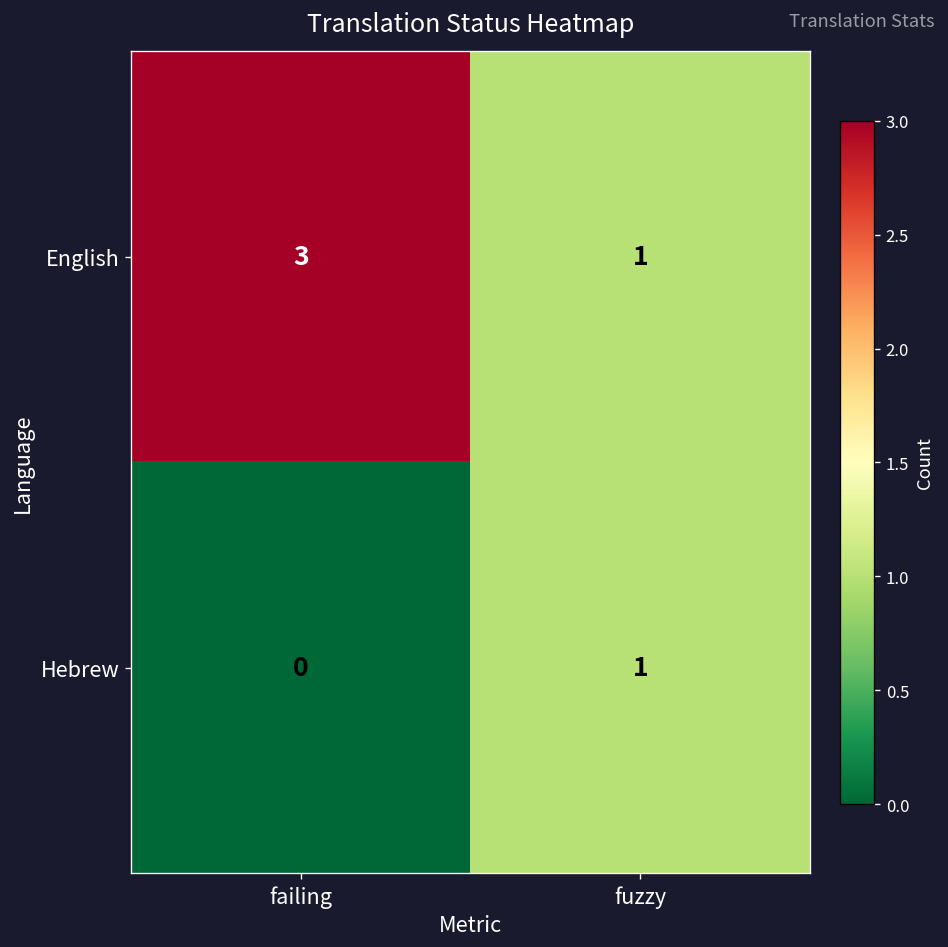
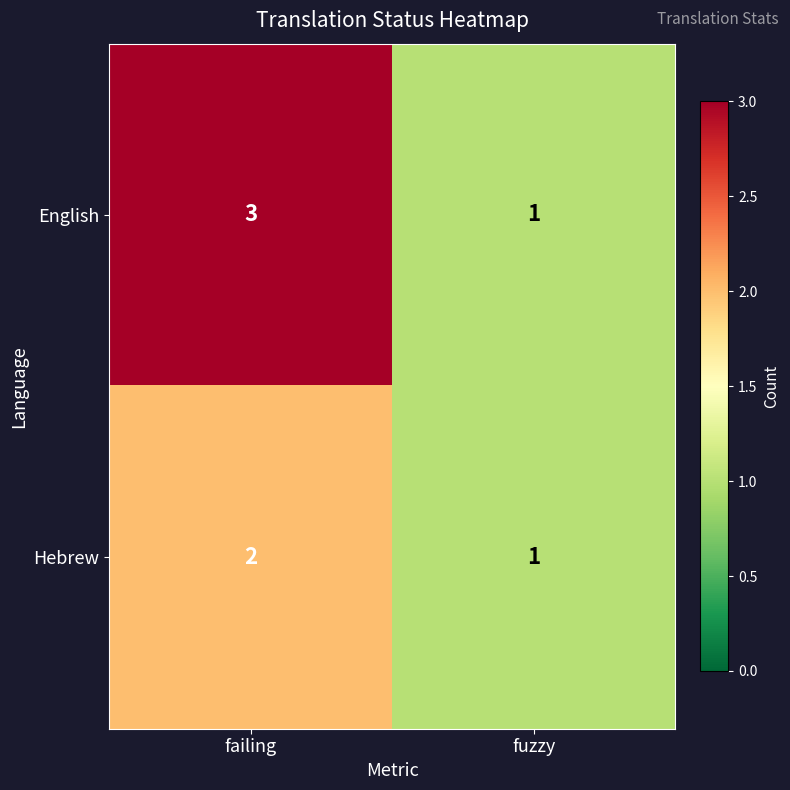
Hebrew, failing: 0 -> 2
